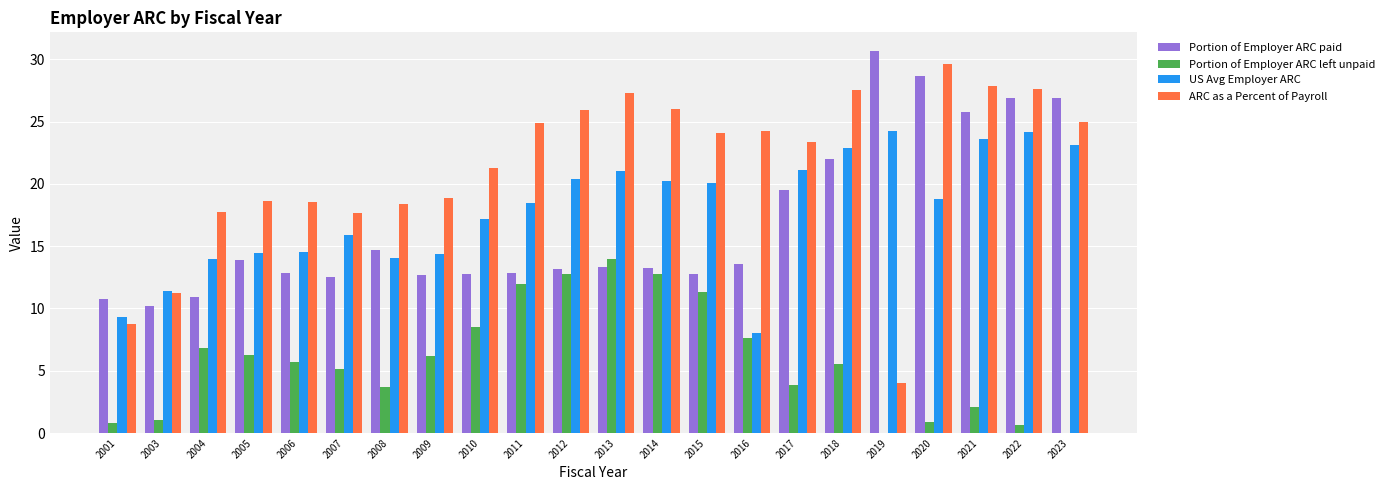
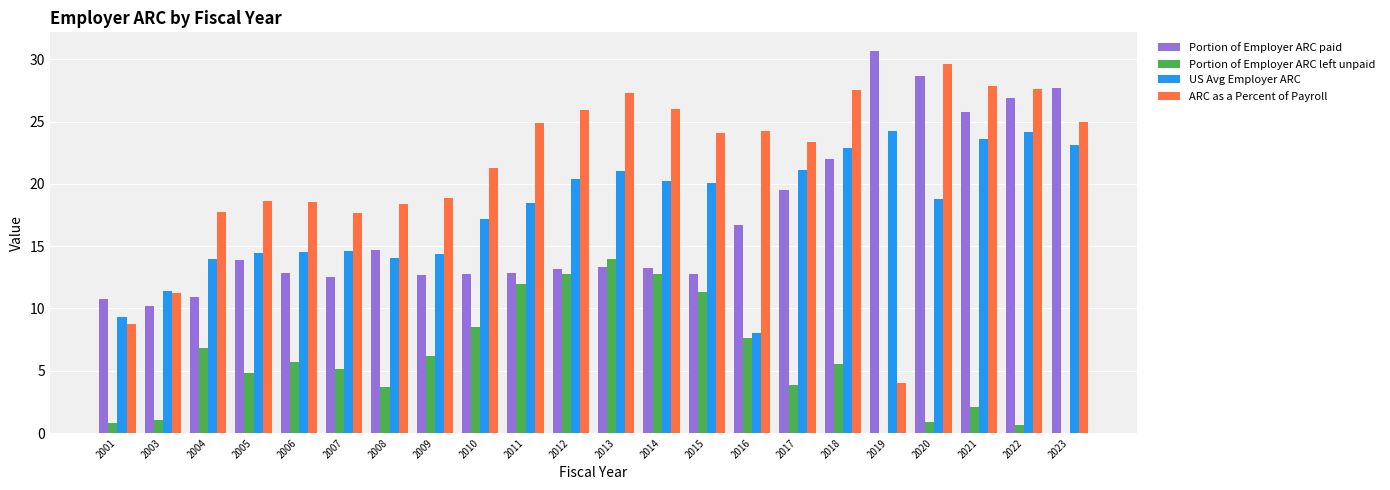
Portion of Employer ARC left unpaid, 2005: 6.3 -> 4.8
US Avg Employer ARC, 2007: 15.9 -> 14.6
Portion of Employer ARC paid, 2016: 13.5 -> 16.7
Portion of Employer ARC paid, 2023: 26.9 -> 27.7
